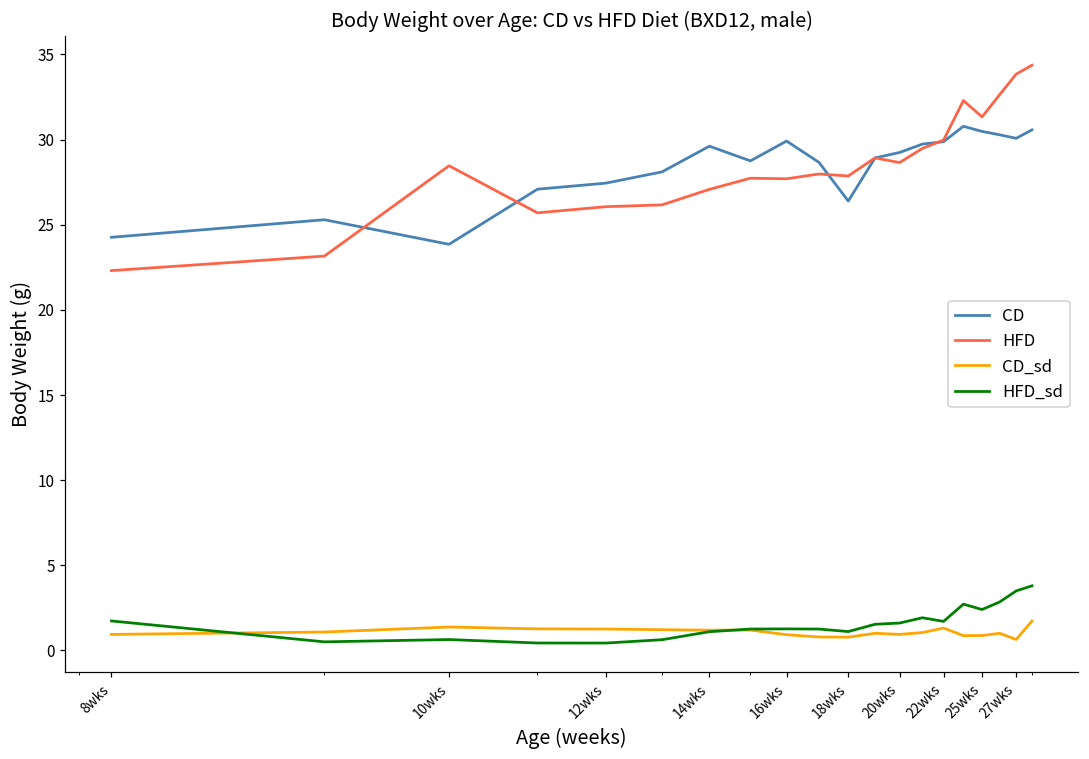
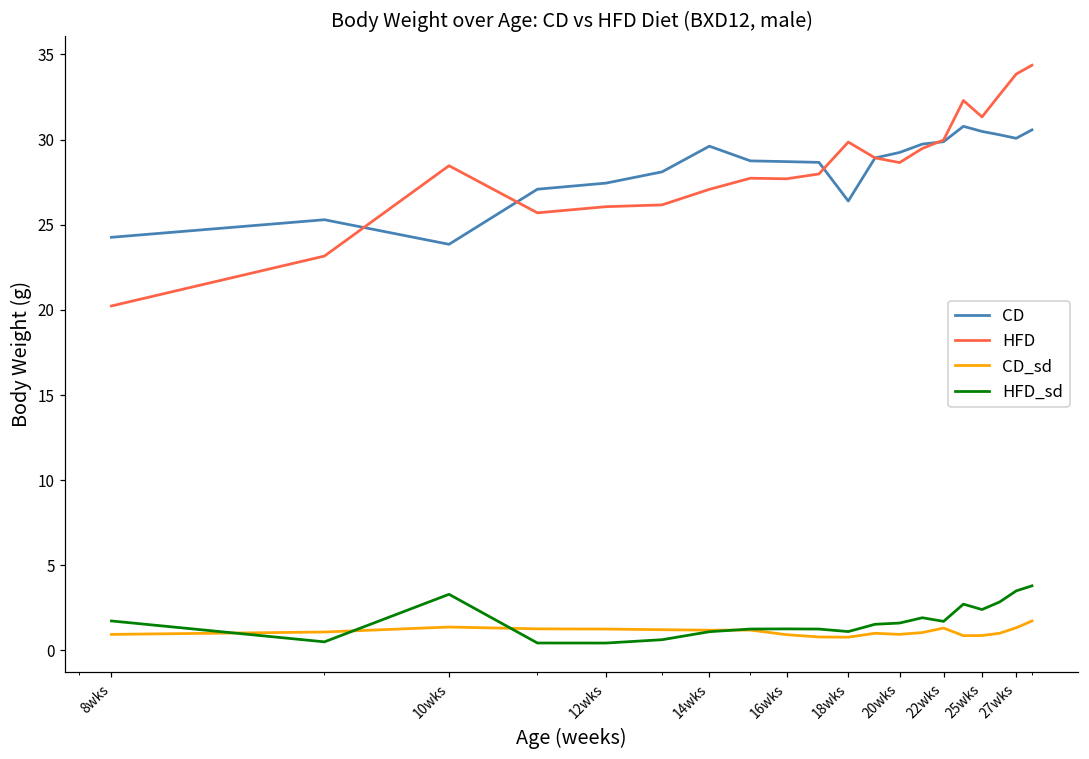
HFD, 8wks: 22.3 -> 20.2
HFD_sd, 10wks: 0.6 -> 3.3
CD, 16wks: 29.9 -> 28.7
HFD, 18wks: 27.9 -> 29.9
CD_sd, 27wks: 0.6 -> 1.3
